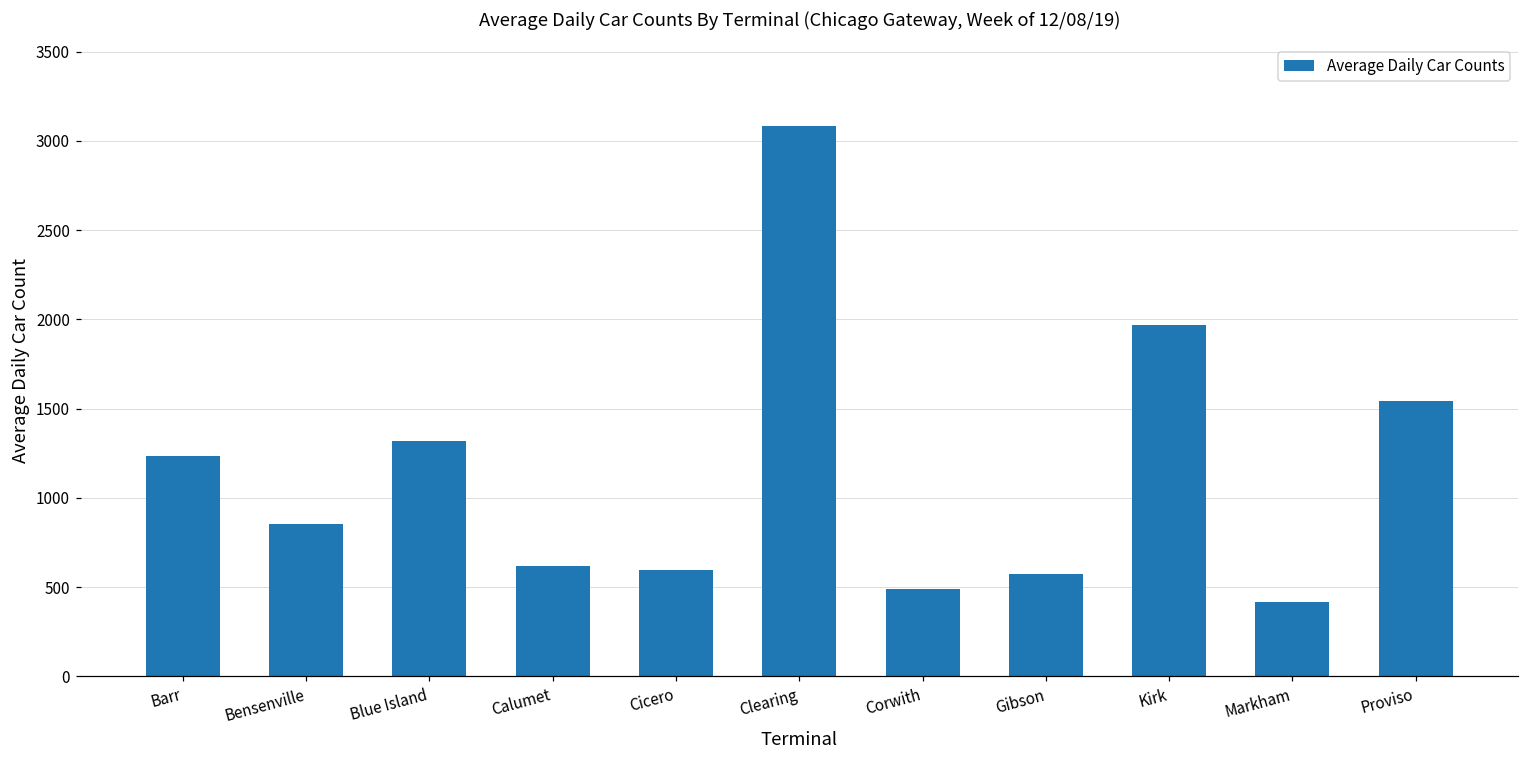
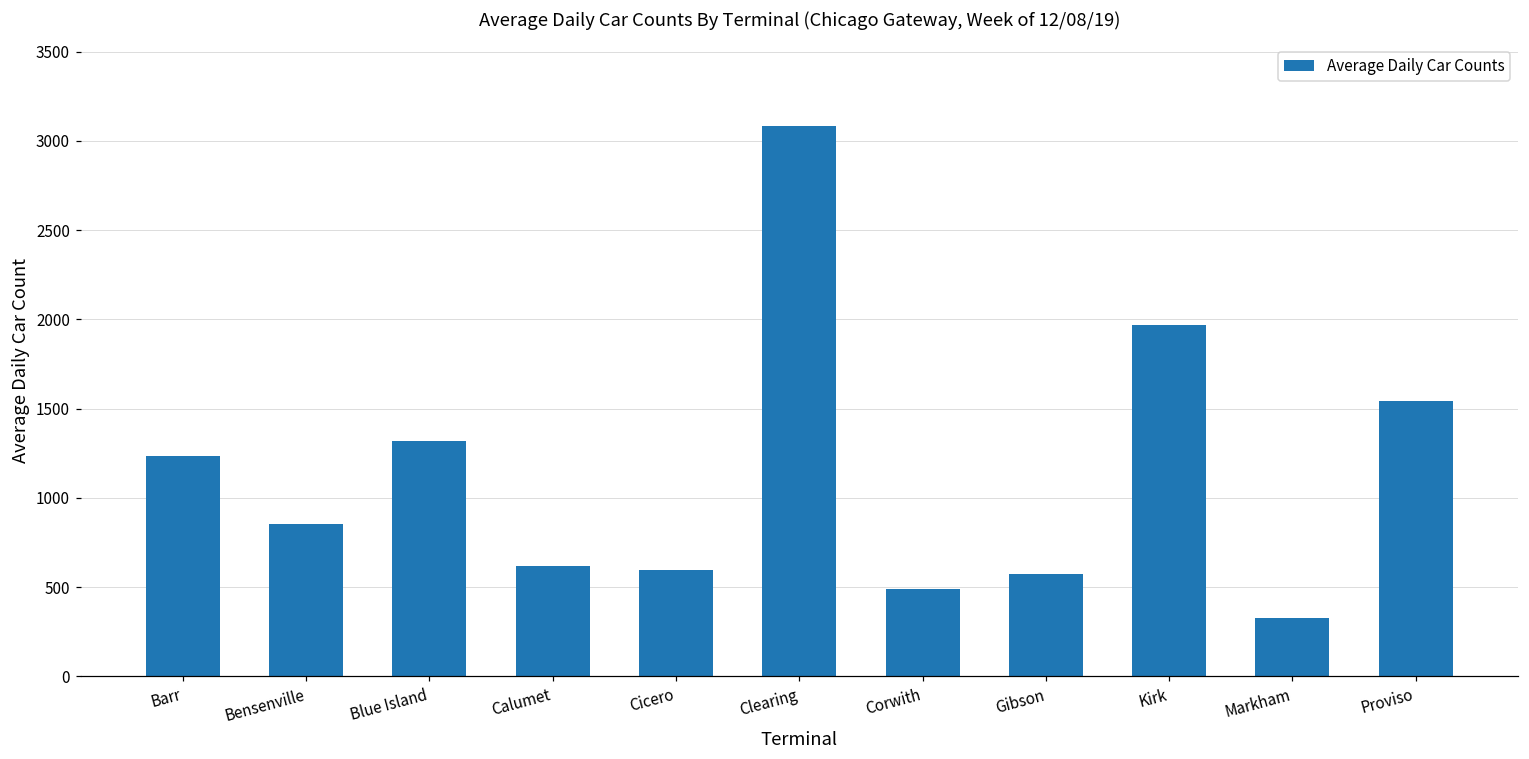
Markham: 420 -> 330
